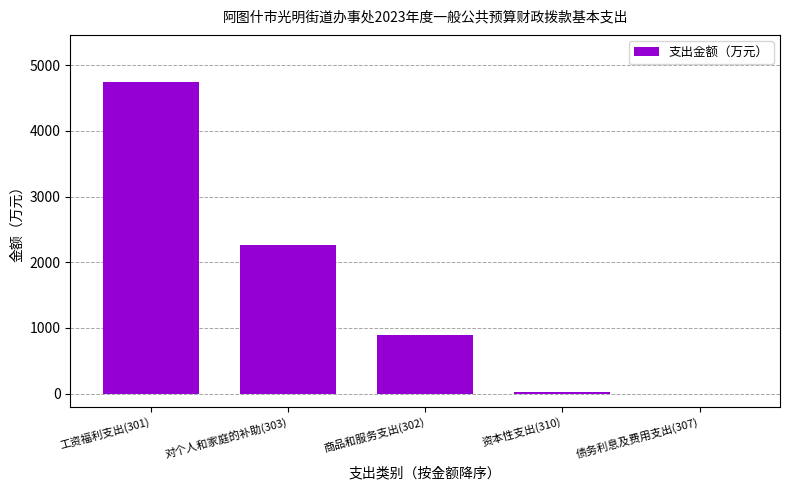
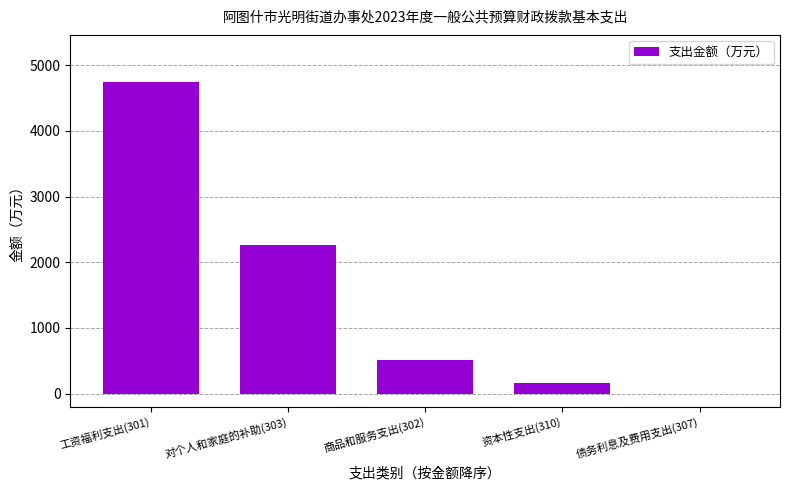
商品和服务支出(302): 900 -> 500
资本性支出(310): 0 -> 200
